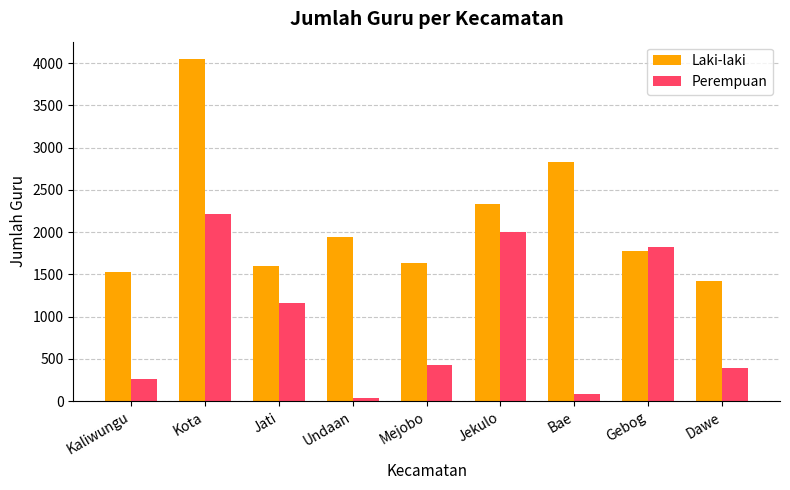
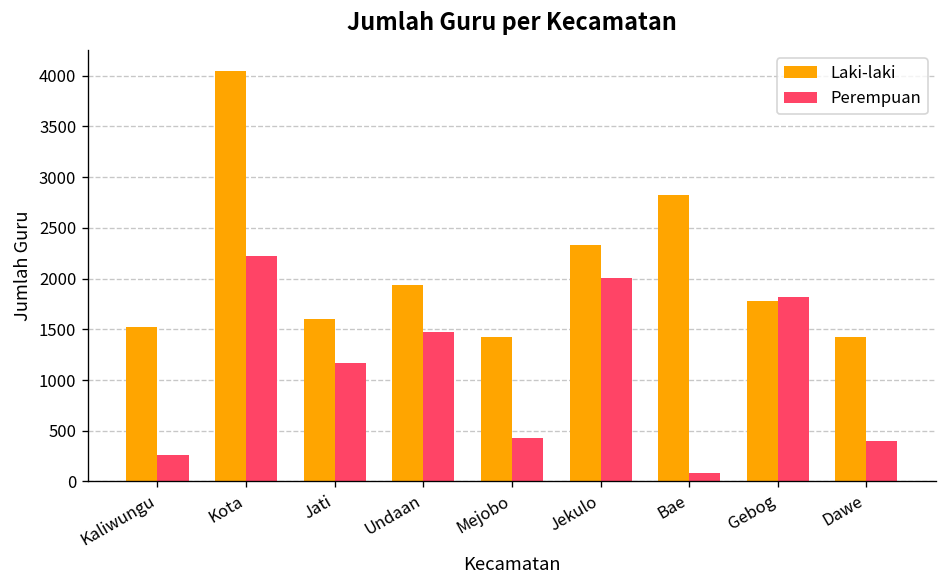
Perempuan, Undaan: 0 -> 1500
Laki-laki, Mejobo: 1600 -> 1400
